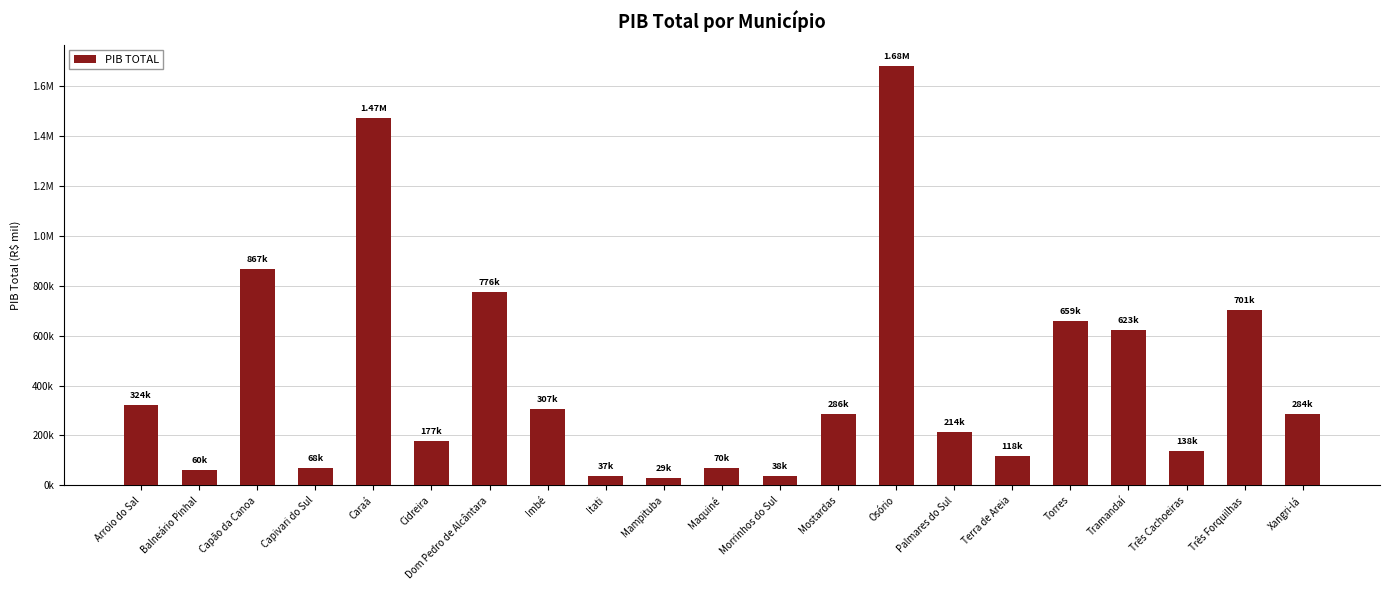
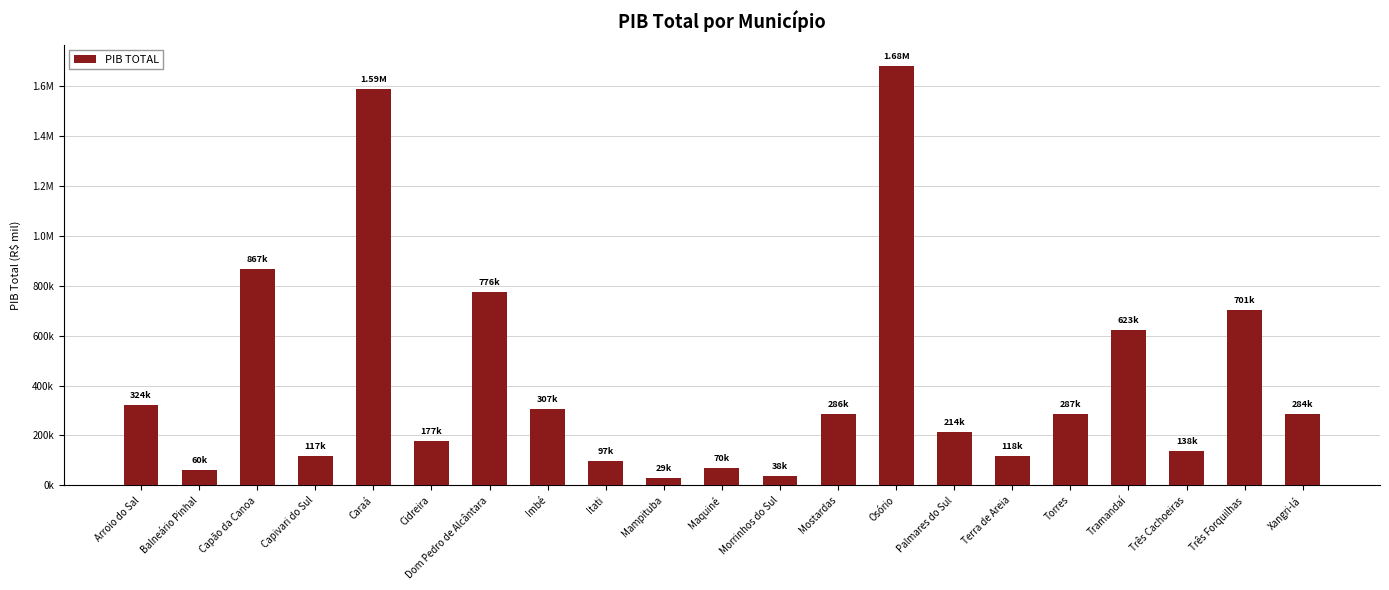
Capivari do Sul: 68k -> 117k
Caraá: 1.47M -> 1.59M
Itati: 37k -> 97k
Torres: 659k -> 287k
